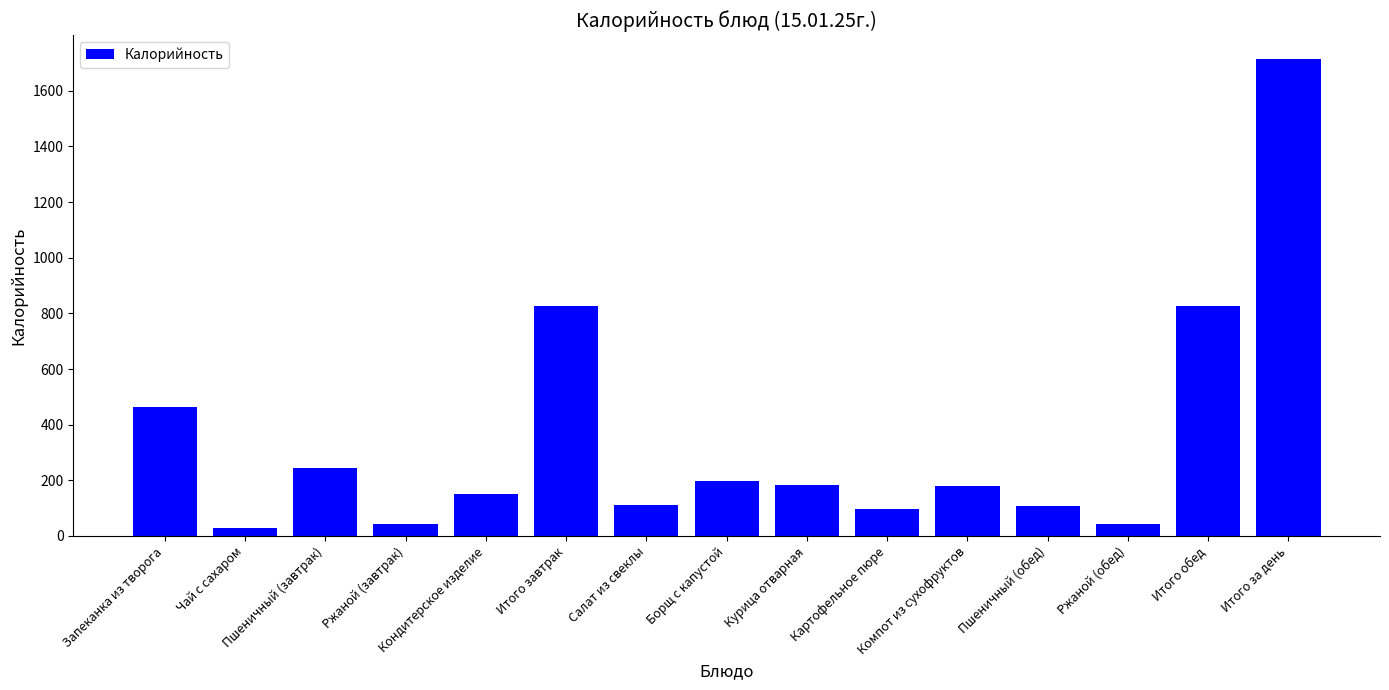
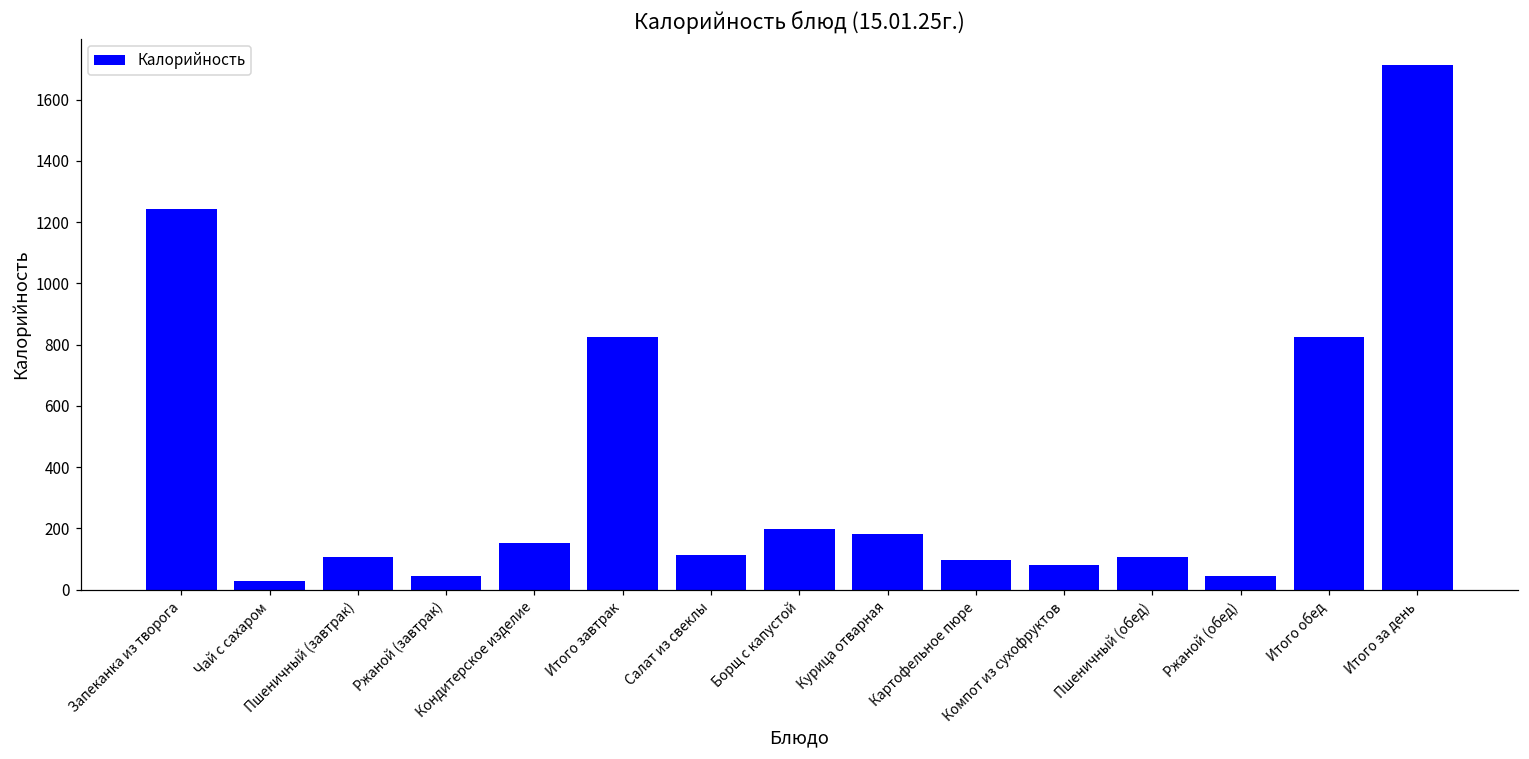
Запеканка из творога: 460 -> 1240
Пшеничный (завтрак): 250 -> 110
Компот из сухофруктов: 180 -> 80
